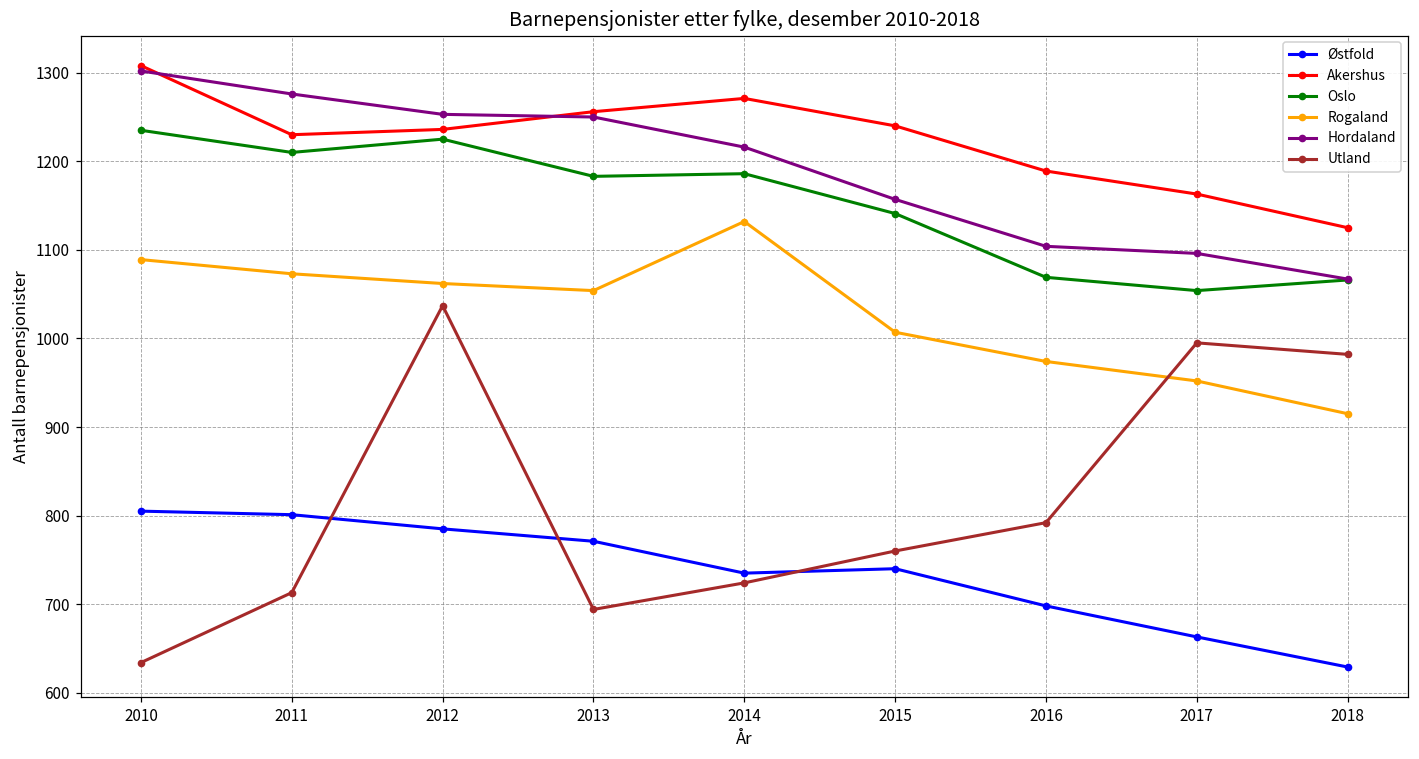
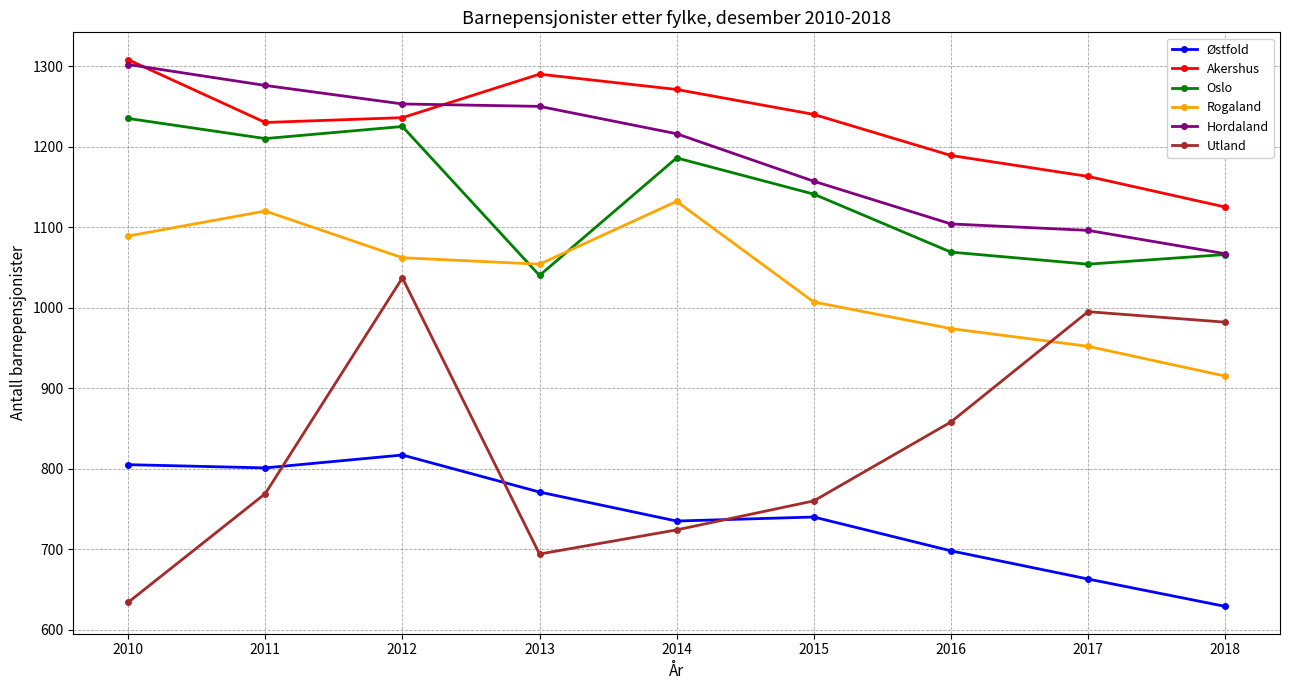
Rogaland, 2011: 1070 -> 1120
Utland, 2011: 710 -> 770
Østfold, 2012: 790 -> 820
Akershus, 2013: 1260 -> 1290
Oslo, 2013: 1180 -> 1040
Utland, 2016: 790 -> 860
